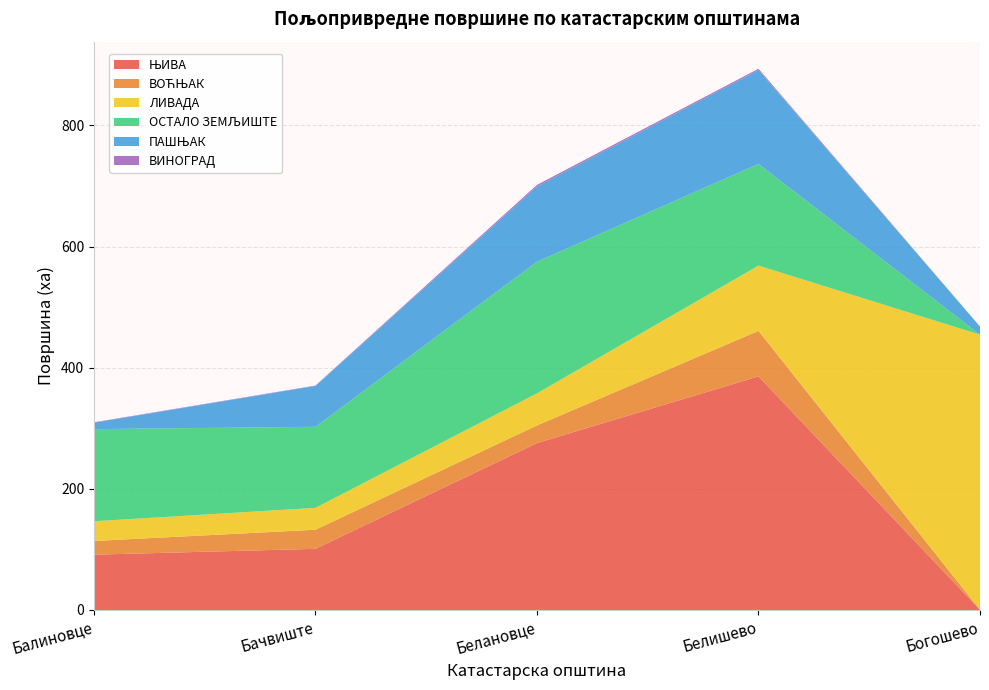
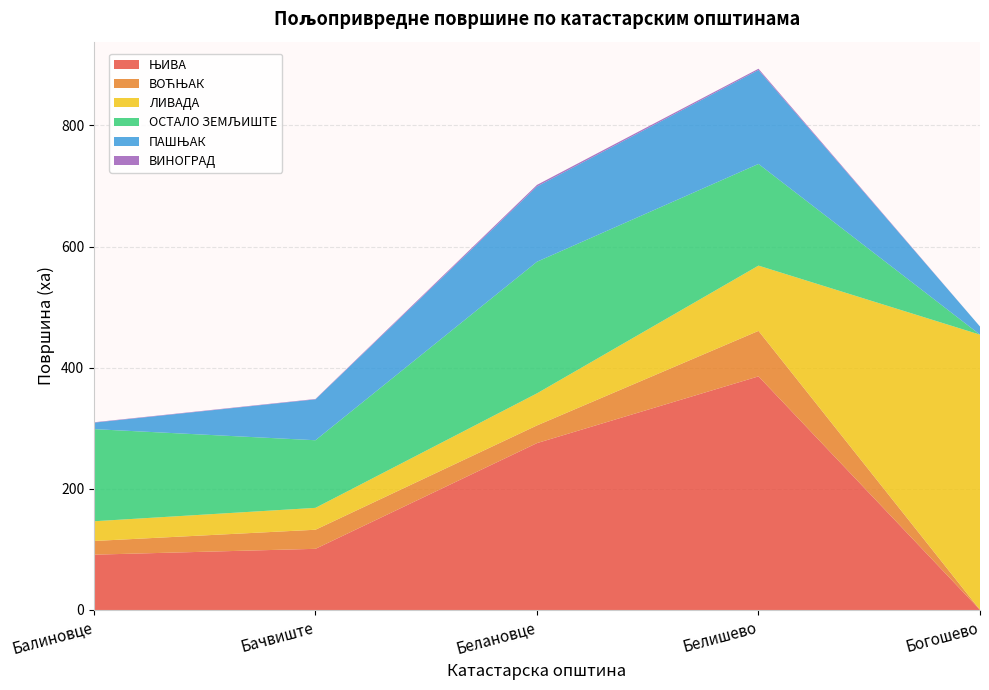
ОСТАЛО ЗЕМЉИШТЕ, Бачвиште: 130 -> 110
